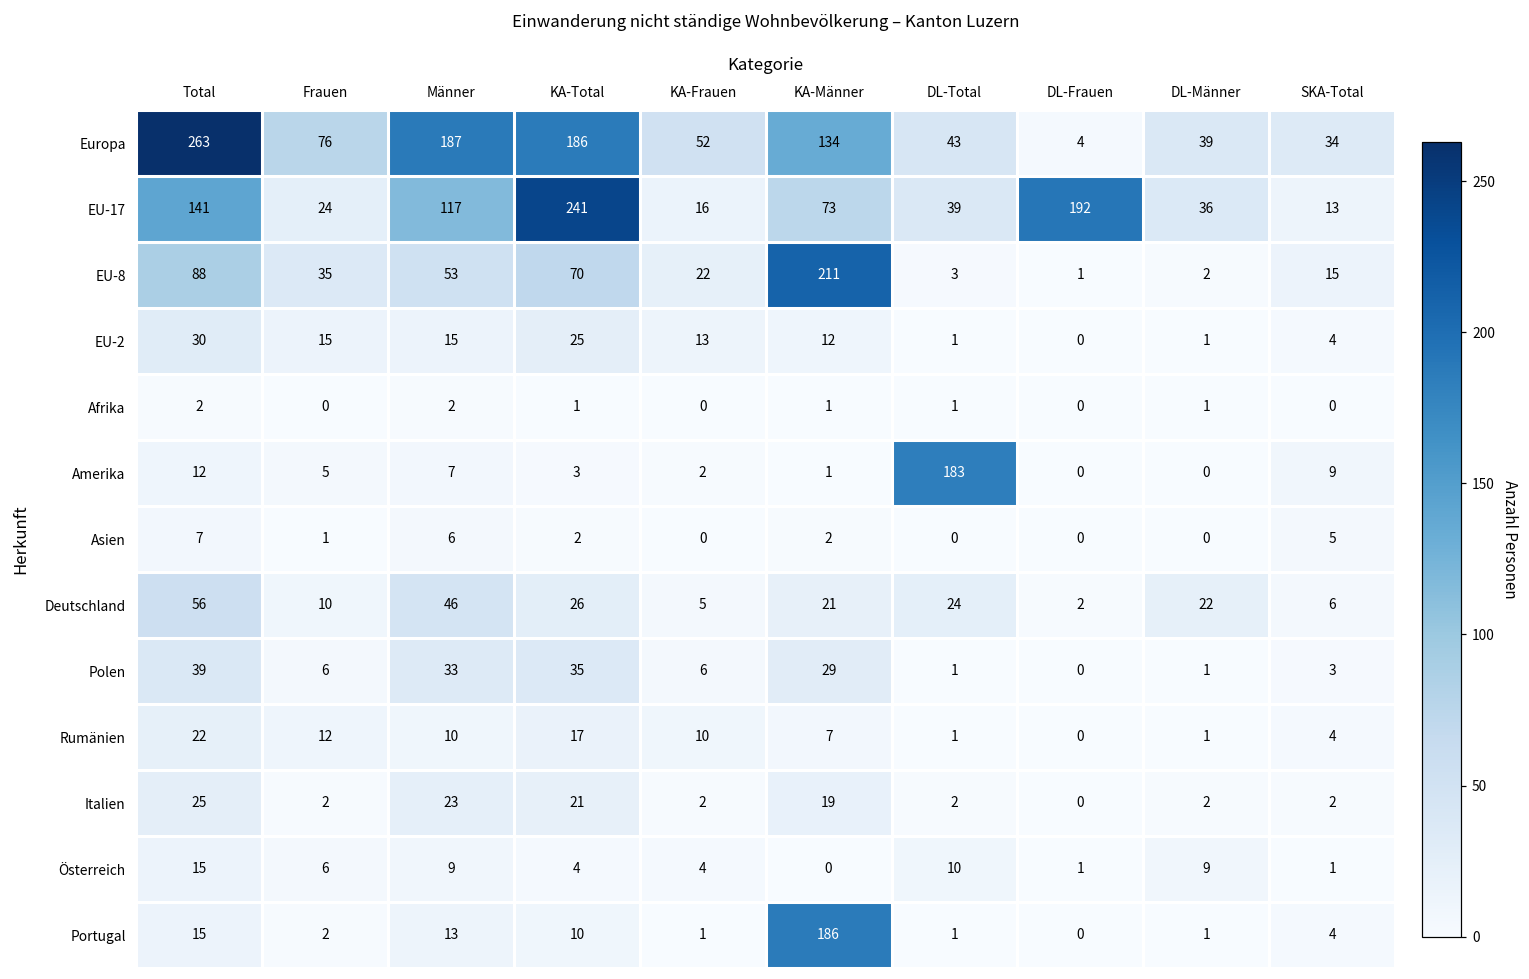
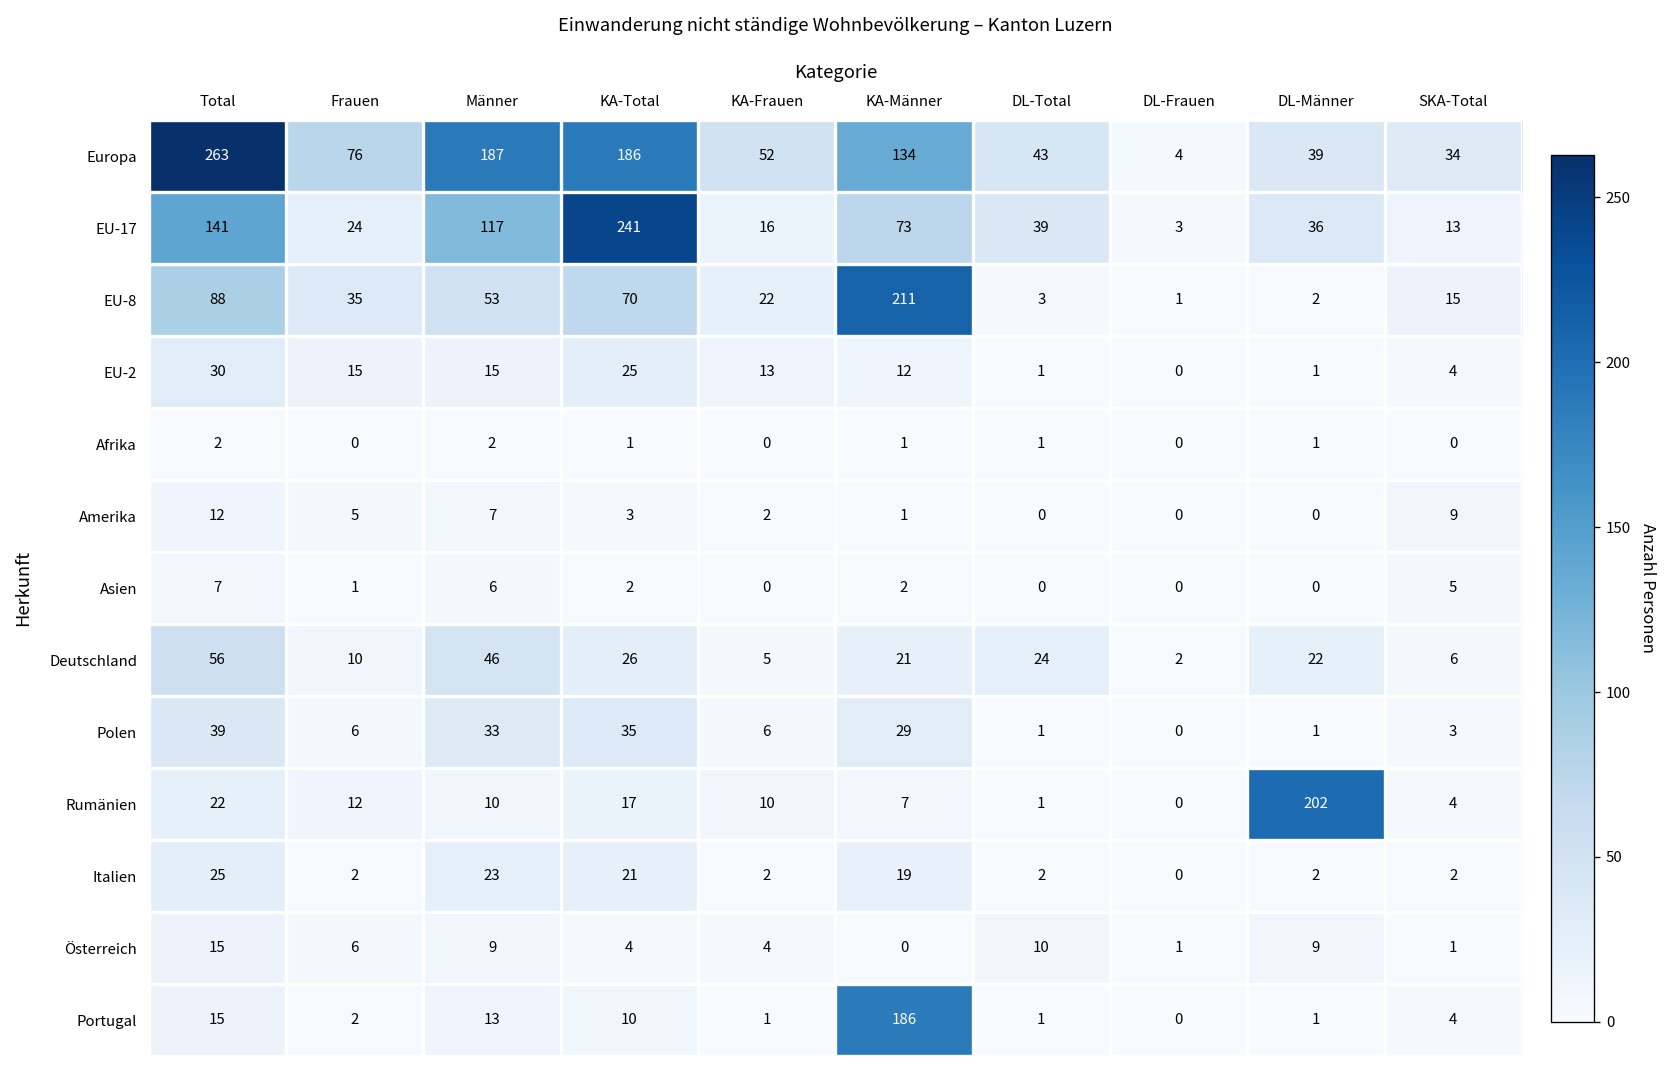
EU-17, DL-Frauen: 192 -> 3
Amerika, DL-Total: 183 -> 0
Rumänien, DL-Männer: 1 -> 202
